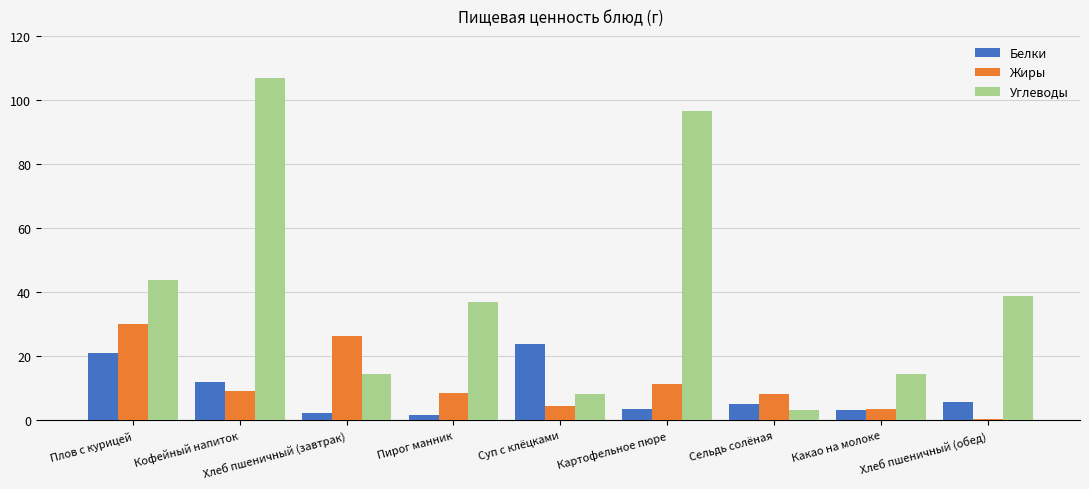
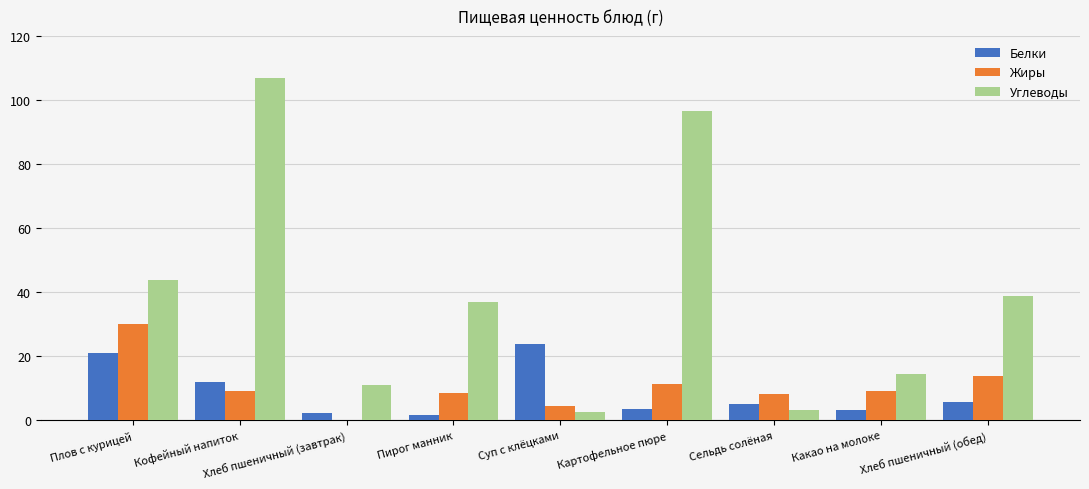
Жиры, Хлеб пшеничный (завтрак): 26 -> 0
Углеводы, Хлеб пшеничный (завтрак): 15 -> 11
Углеводы, Суп с клёцками: 8 -> 3
Жиры, Какао на молоке: 4 -> 9
Жиры, Хлеб пшеничный (обед): 1 -> 14
